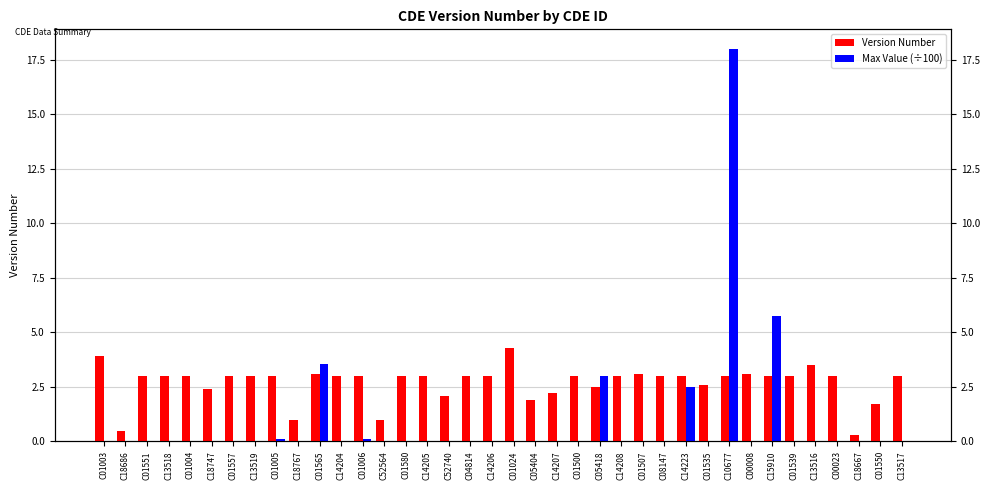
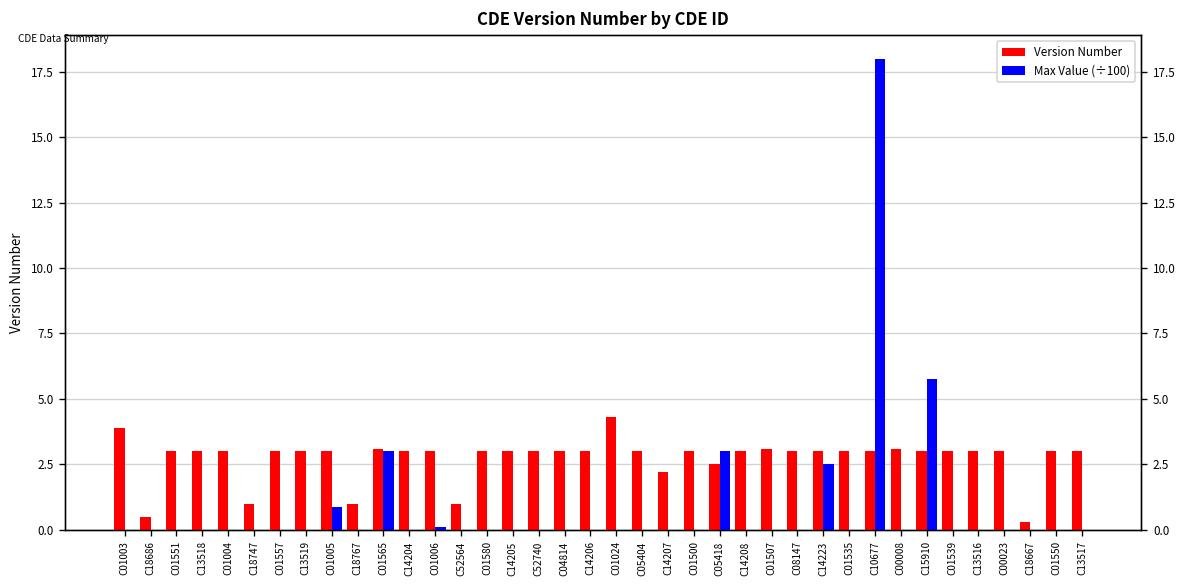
Version Number, C18747: 2.4 -> 1.0
Max Value (÷100), C01005: 0.1 -> 0.9
Max Value (÷100), C01565: 3.6 -> 3.0
Version Number, C52740: 2.1 -> 3.0
Version Number, C05404: 1.9 -> 3.0
Version Number, C01535: 2.6 -> 3.0
Version Number, C13516: 3.5 -> 3.0
Version Number, C01550: 1.7 -> 3.0
